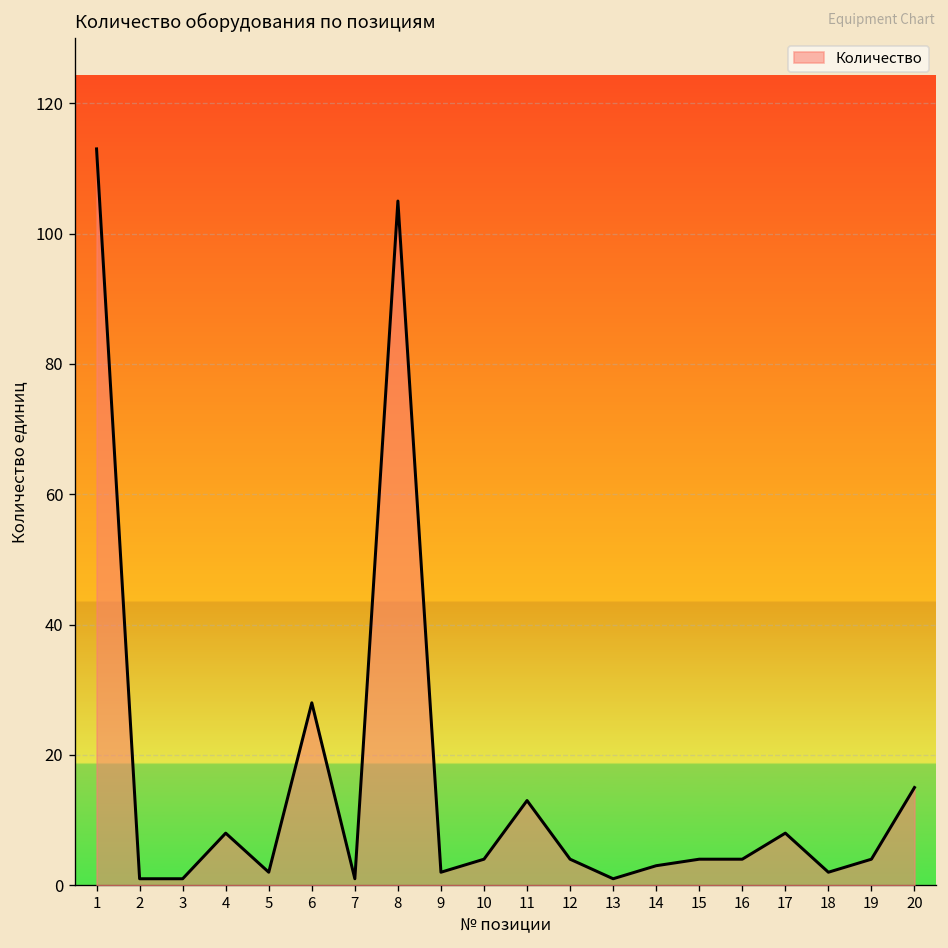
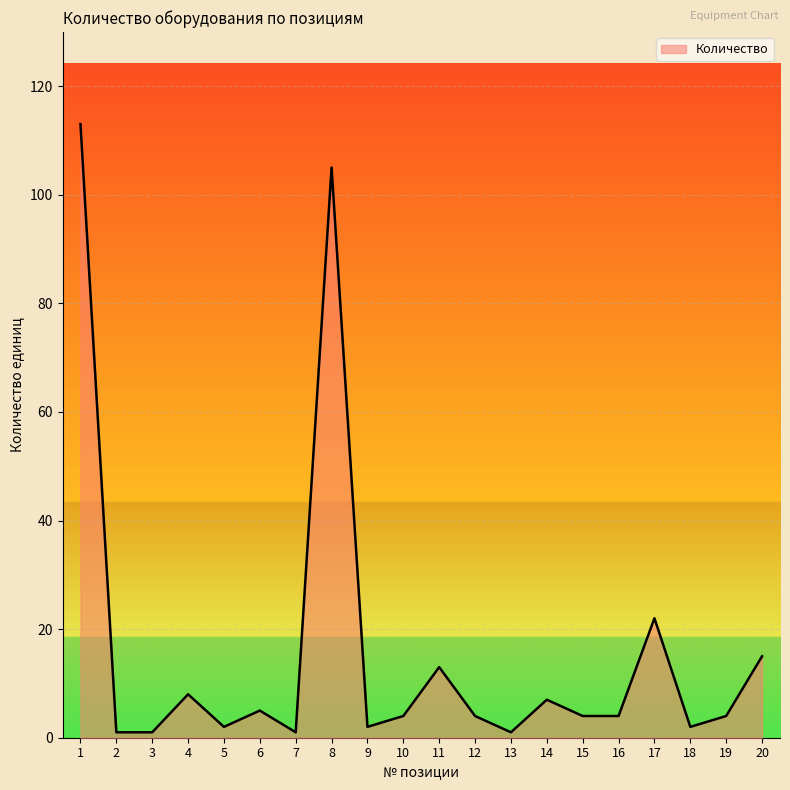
6: 28 -> 5
14: 3 -> 7
17: 8 -> 22
